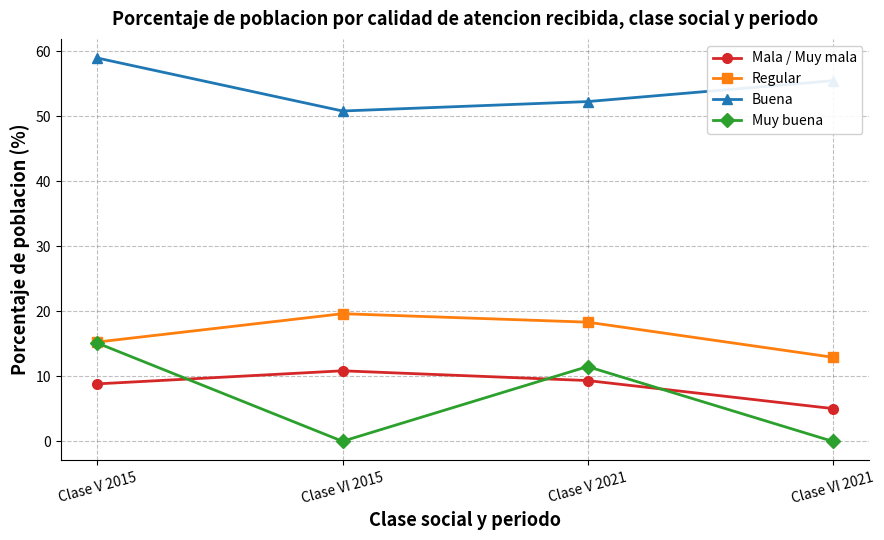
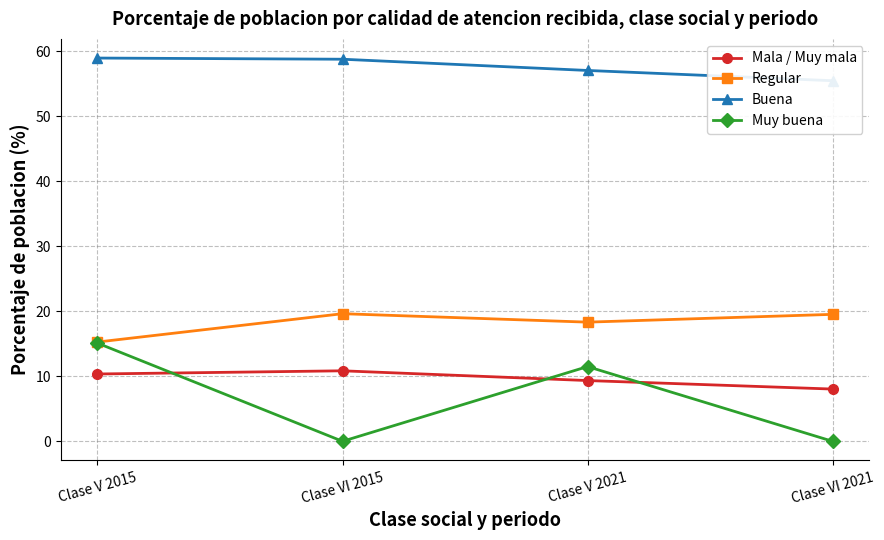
Mala / Muy mala, Clase V 2015: 9 -> 10
Buena, Clase VI 2015: 51 -> 59
Buena, Clase V 2021: 52 -> 57
Mala / Muy mala, Clase VI 2021: 5 -> 8
Regular, Clase VI 2021: 13 -> 20
